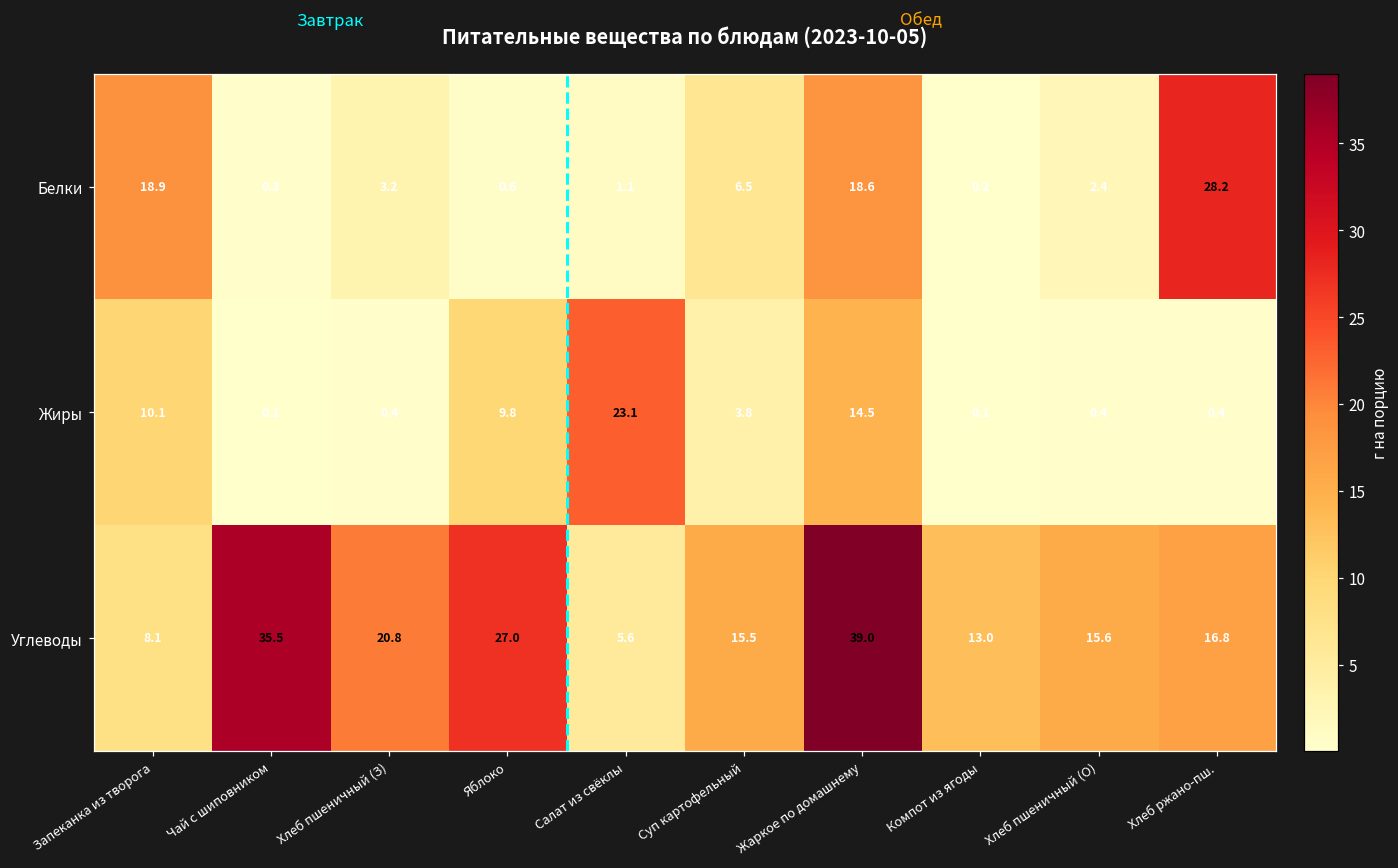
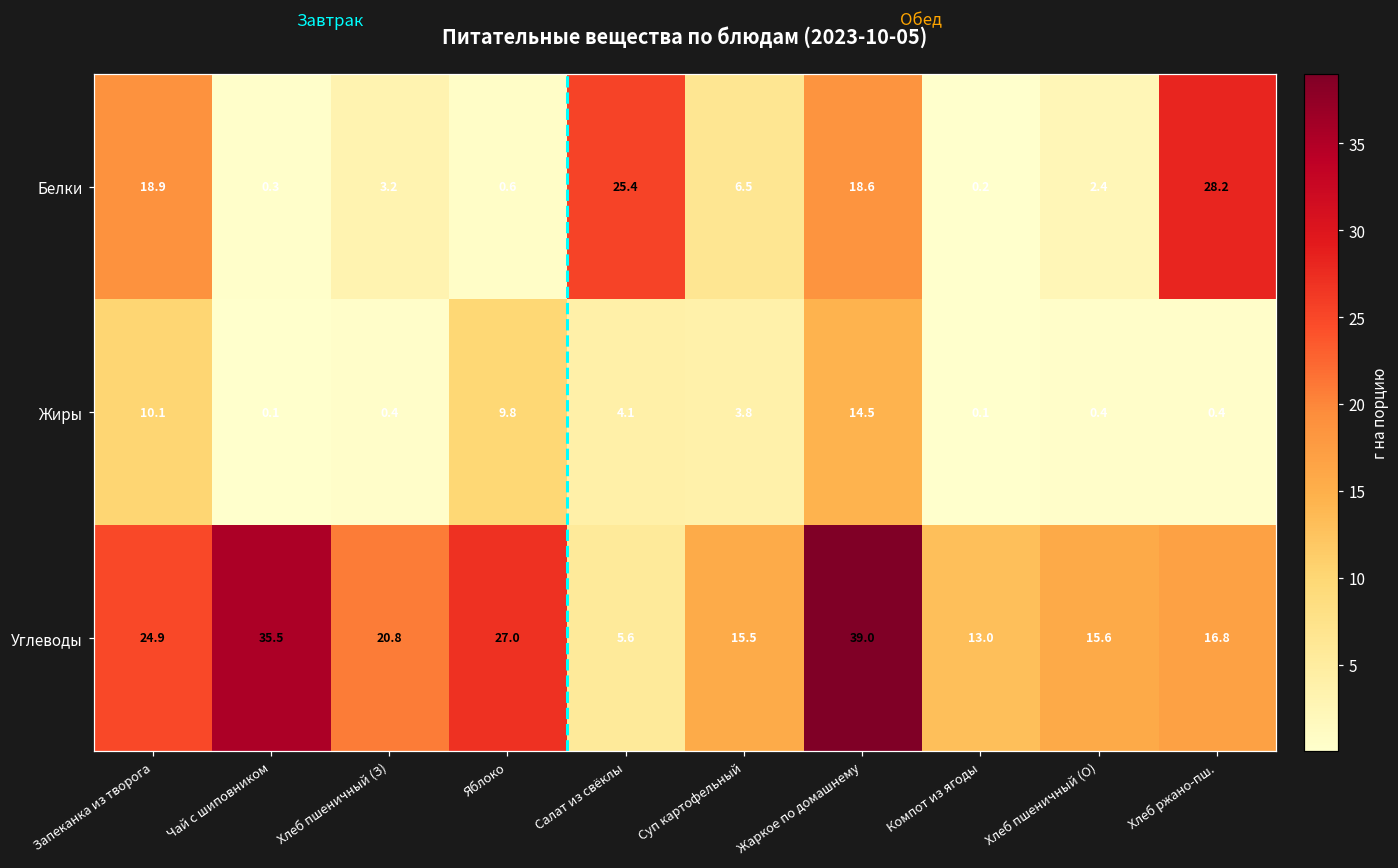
Белки, Салат из свёклы: 1.1 -> 25.4
Жиры, Салат из свёклы: 23.1 -> 4.1
Углеводы, Запеканка из творога: 8.1 -> 24.9
